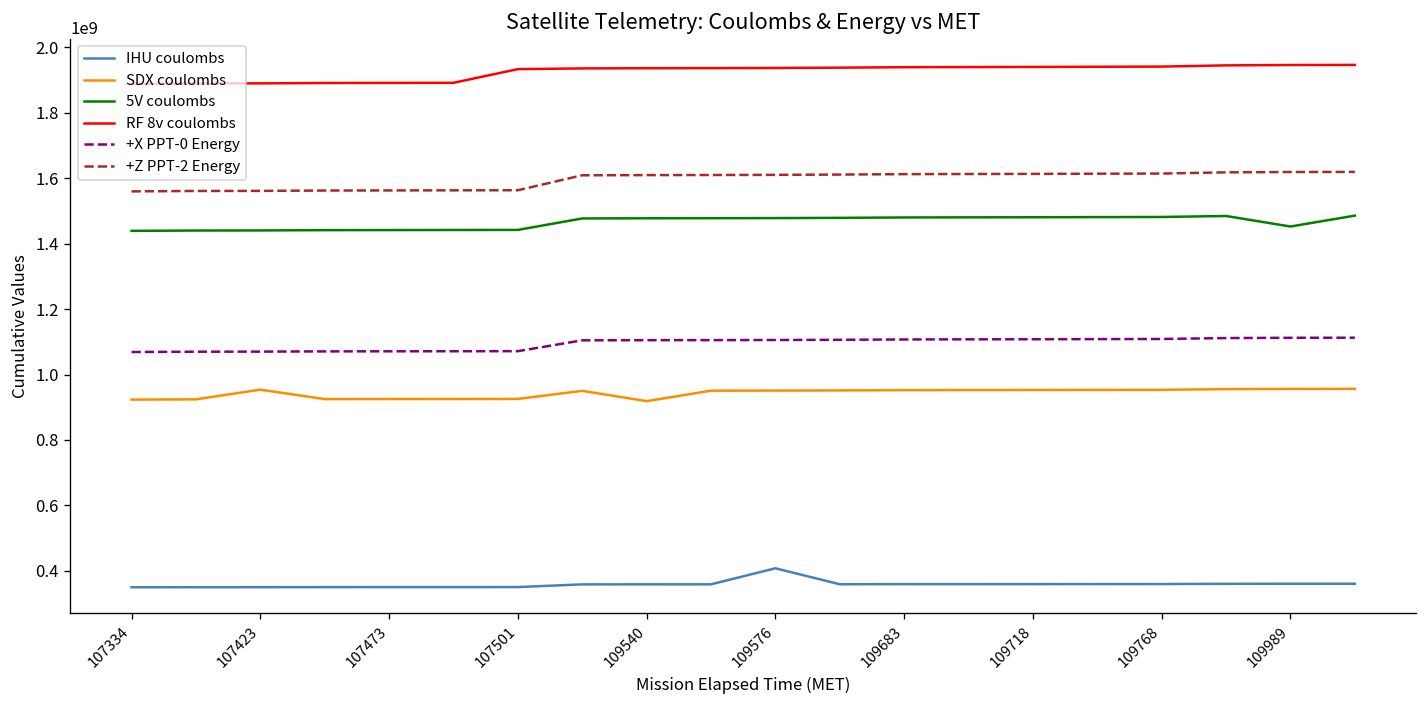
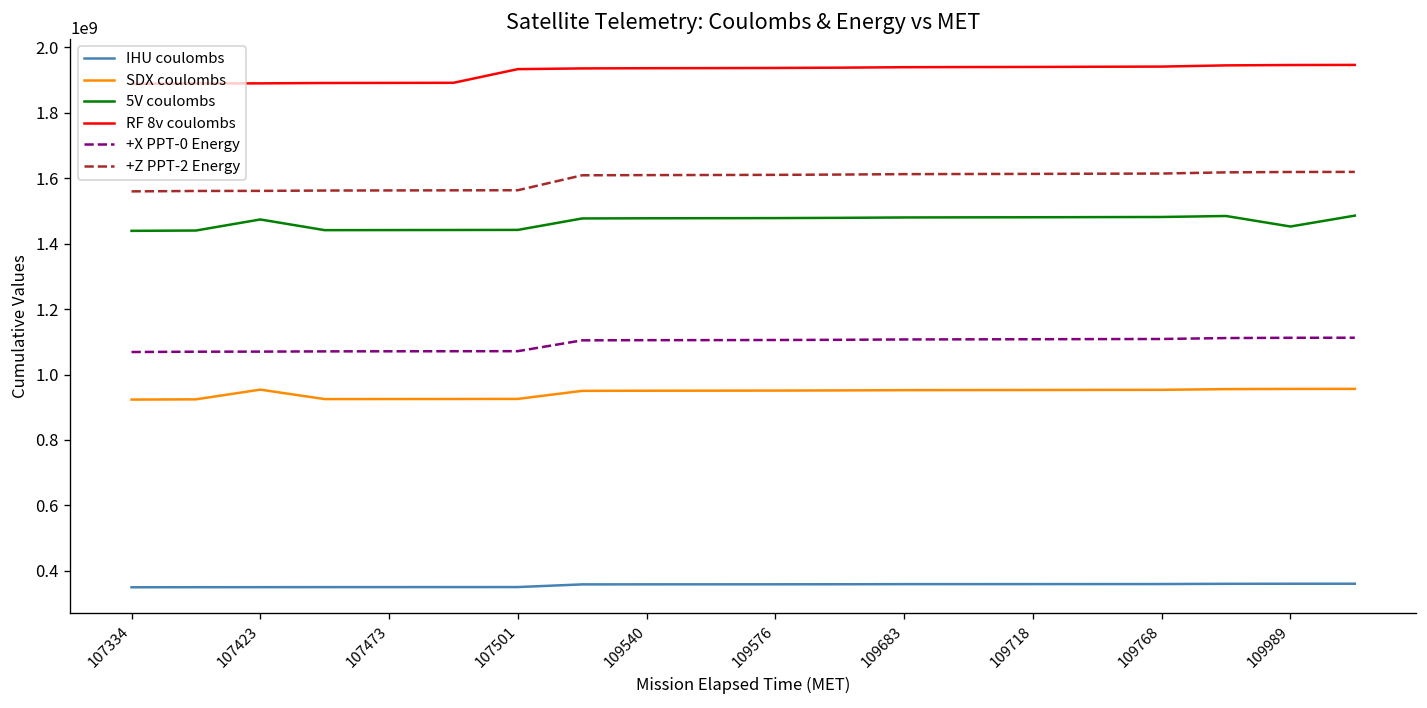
5V coulombs, 107423: 1440000000 -> 1470000000
SDX coulombs, 109540: 920000000 -> 950000000
IHU coulombs, 109576: 410000000 -> 360000000
